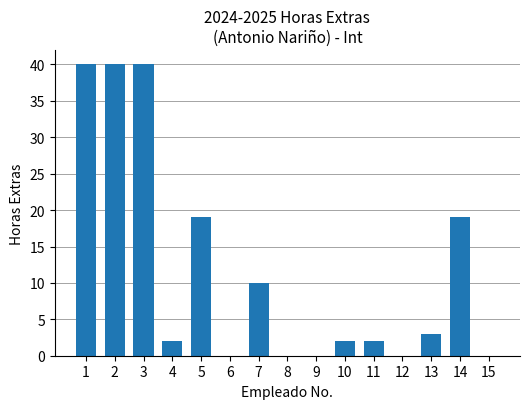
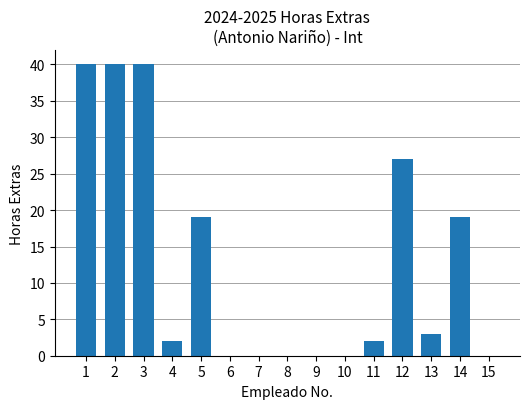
7: 10 -> 0
10: 2 -> 0
12: 0 -> 27
